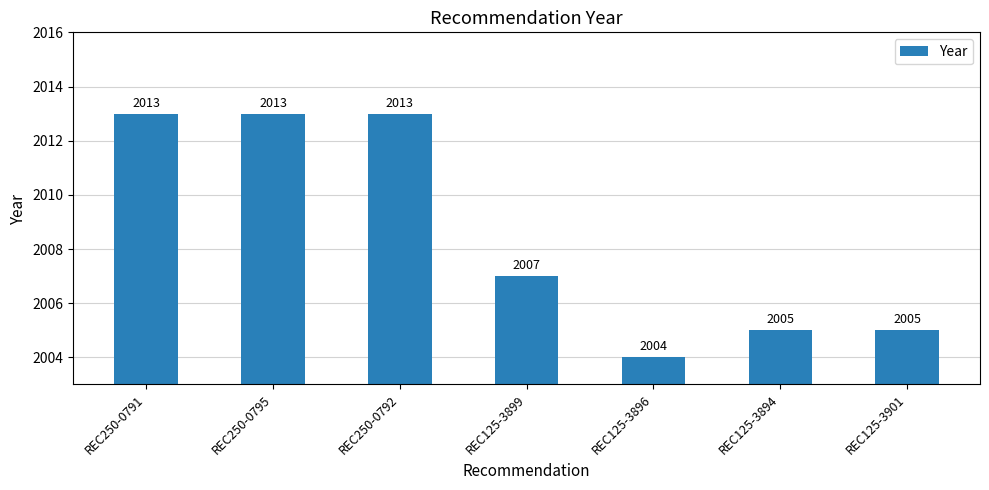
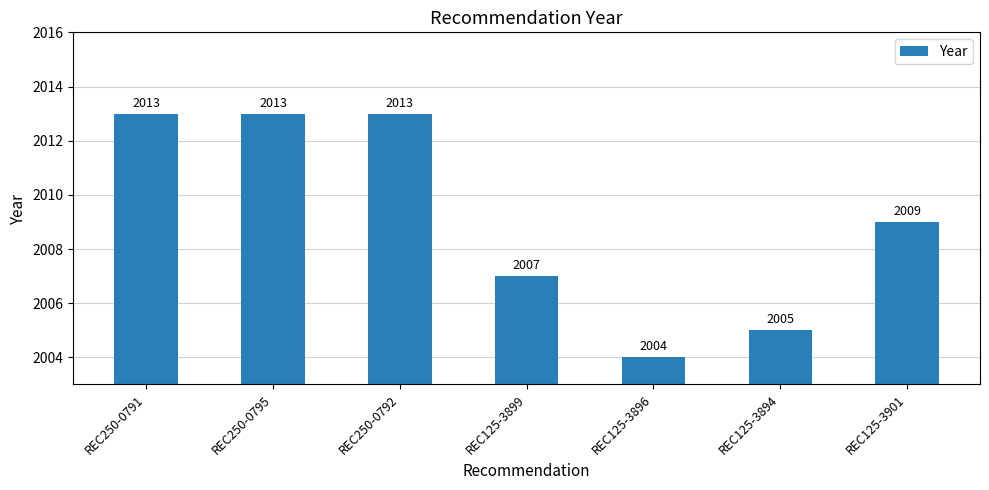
REC125-3901: 2005 -> 2009
